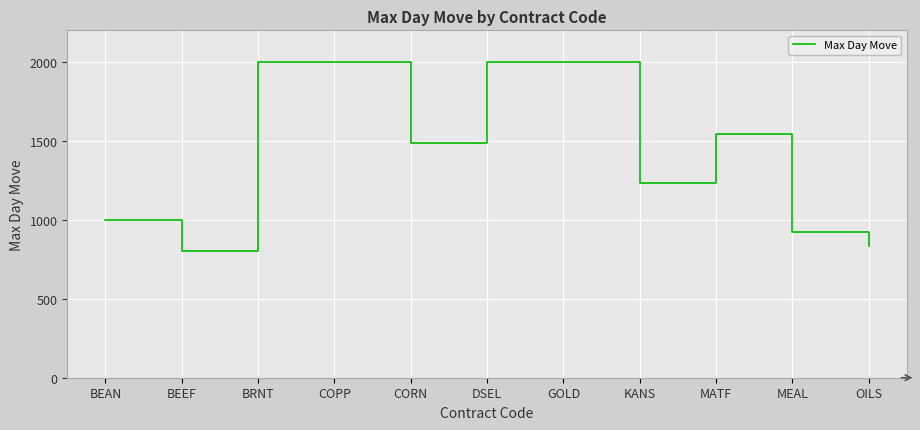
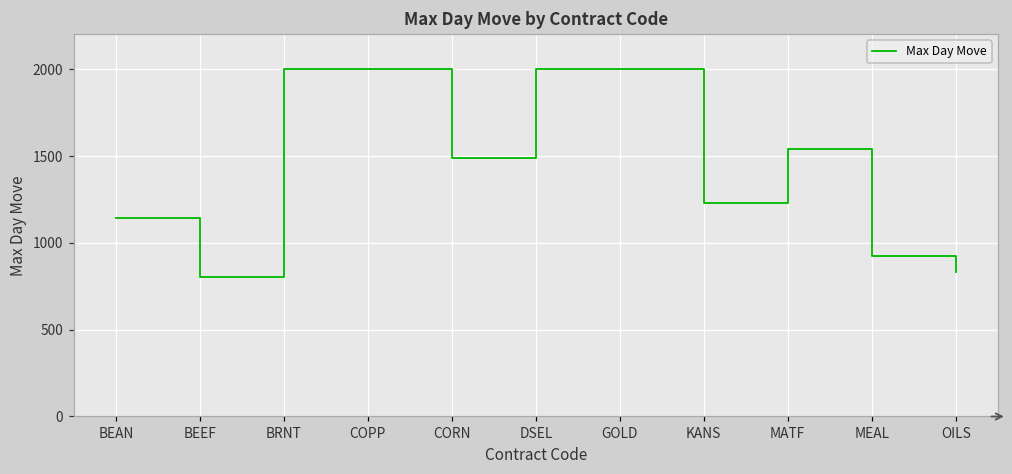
BEAN: 1000 -> 1140
